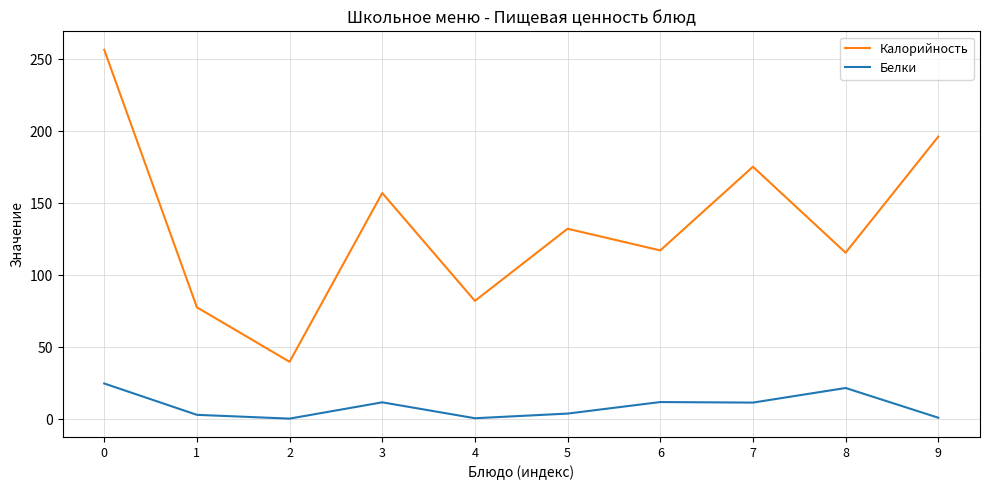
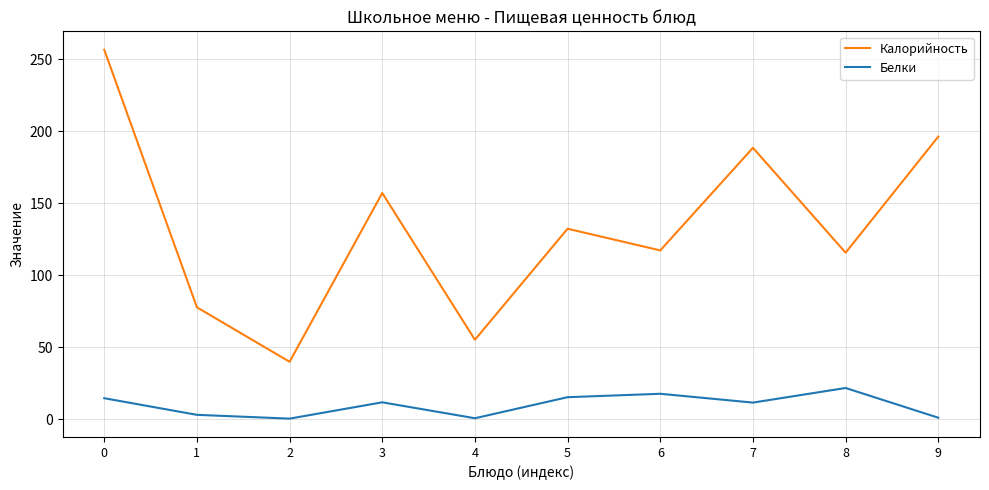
Белки, 0: 25 -> 15
Калорийность, 4: 82 -> 55
Белки, 5: 4 -> 15
Белки, 6: 12 -> 18
Калорийность, 7: 175 -> 189
